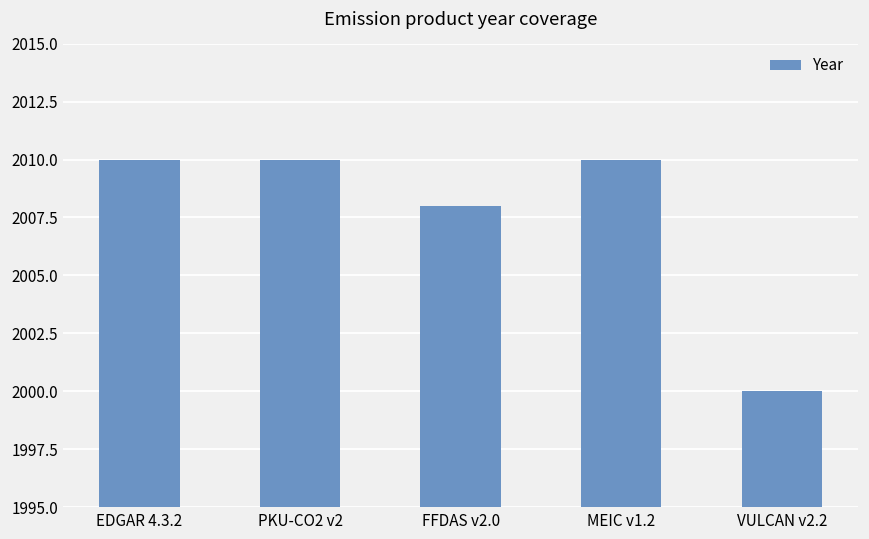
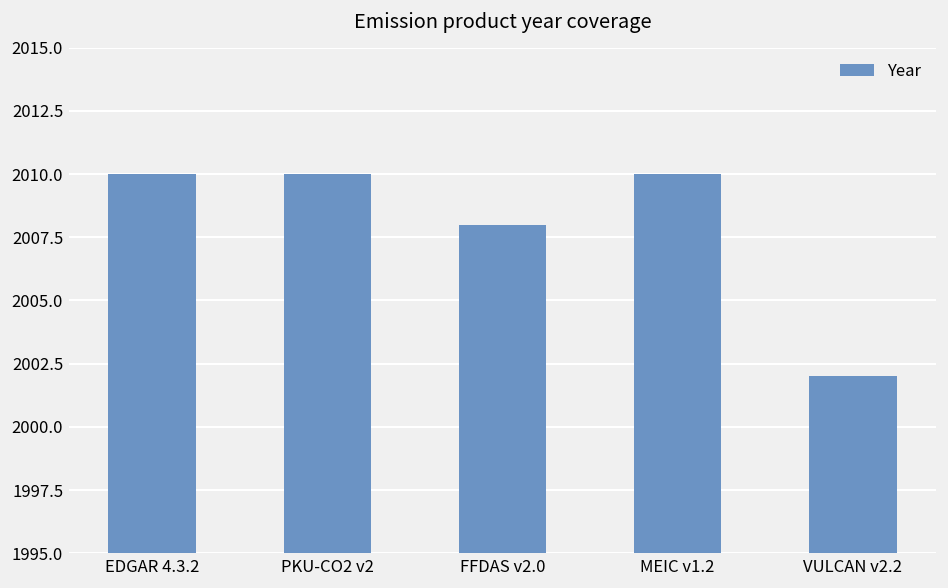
VULCAN v2.2: 2000 -> 2002
